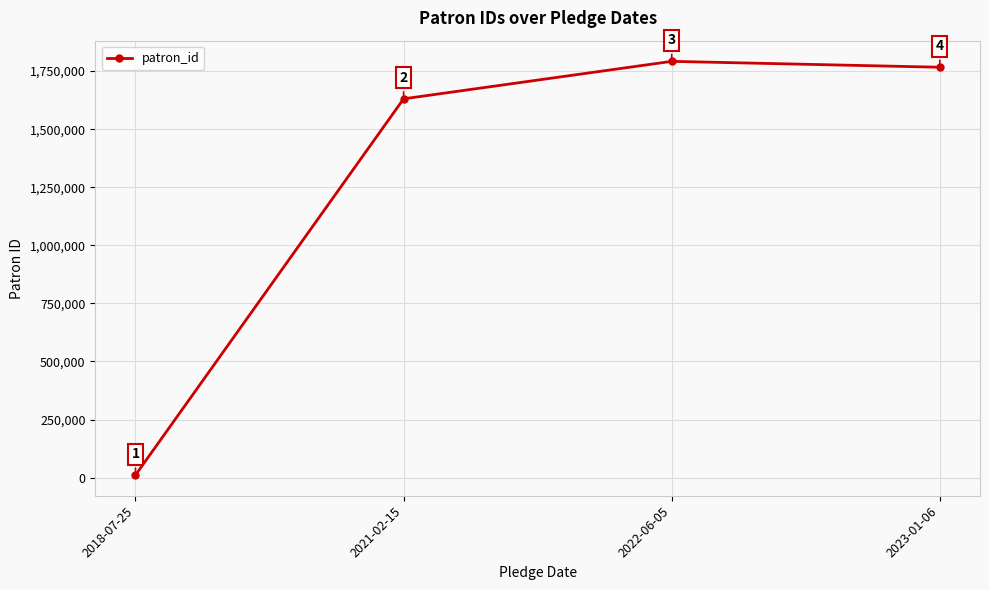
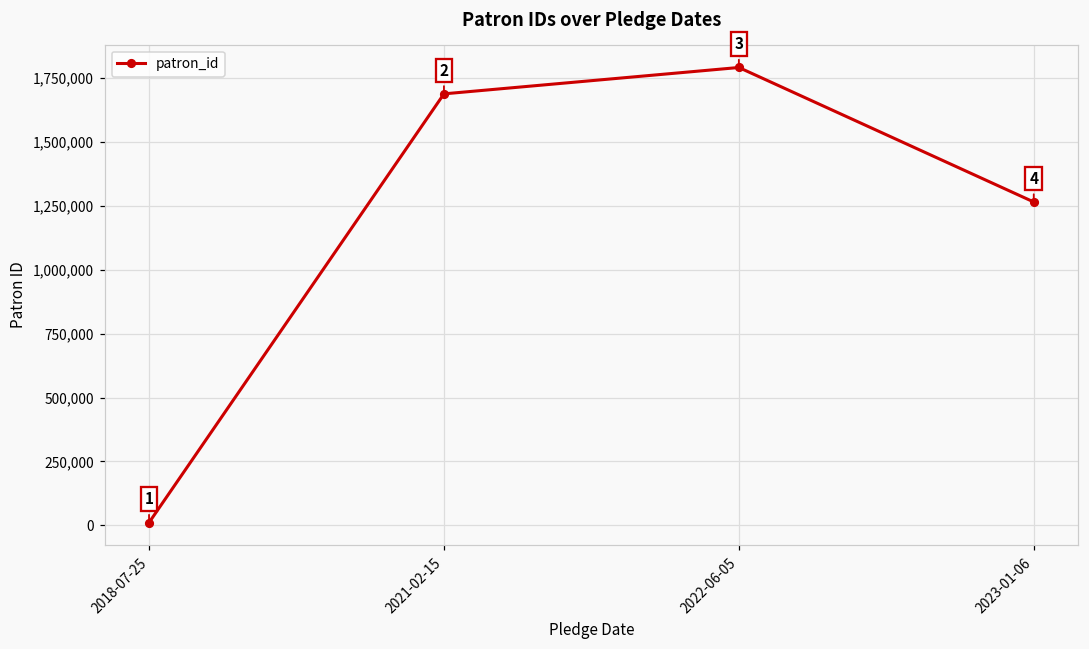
2021-02-15: 1,630,000 -> 1,690,000
2023-01-06: 1,770,000 -> 1,270,000
